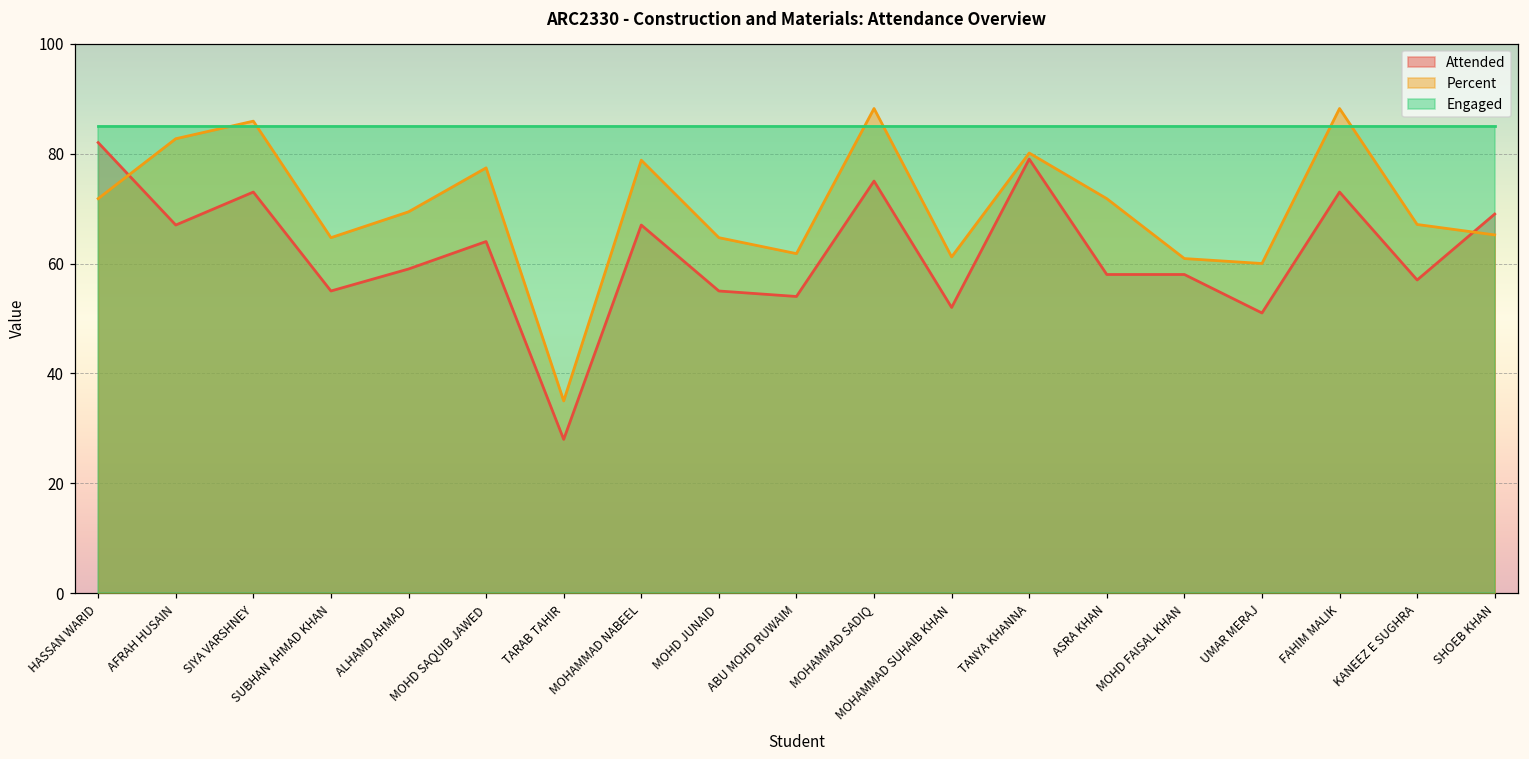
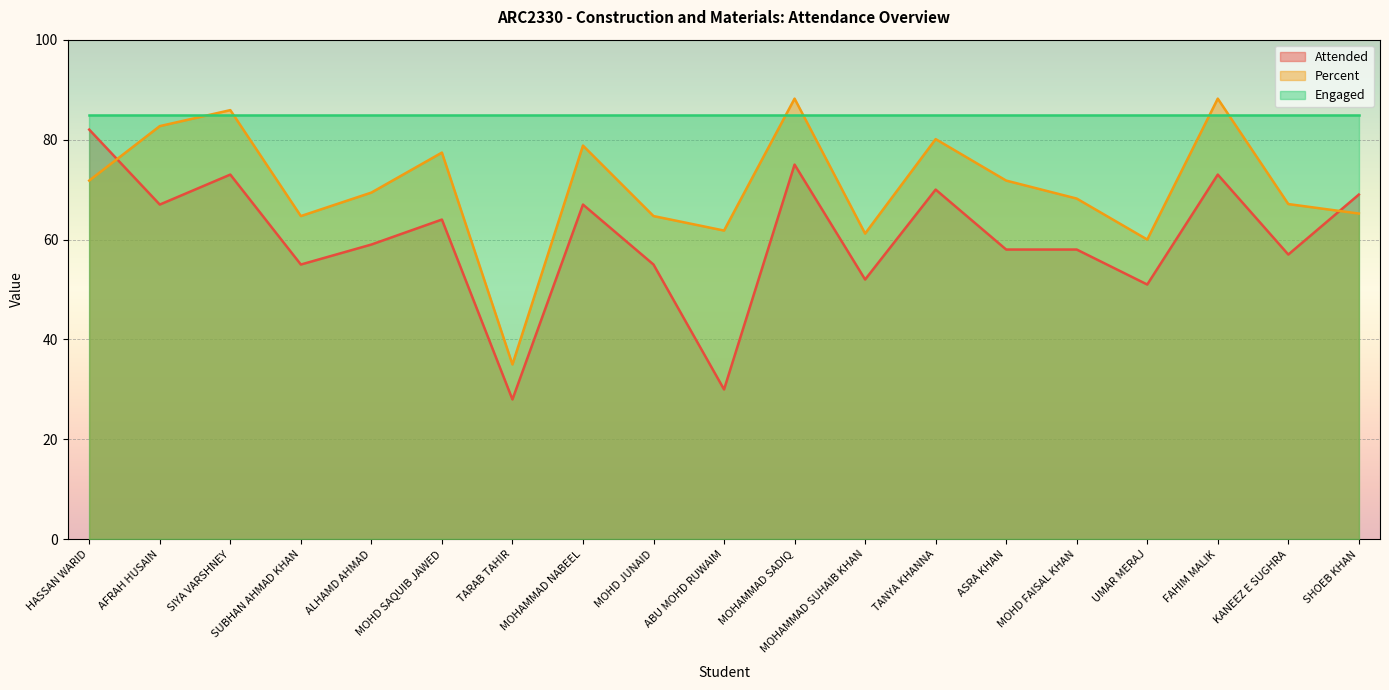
Attended, ABU MOHD RUWAIM: 54 -> 30
Attended, TANYA KHANNA: 79 -> 70
Percent, MOHD FAISAL KHAN: 61 -> 68
